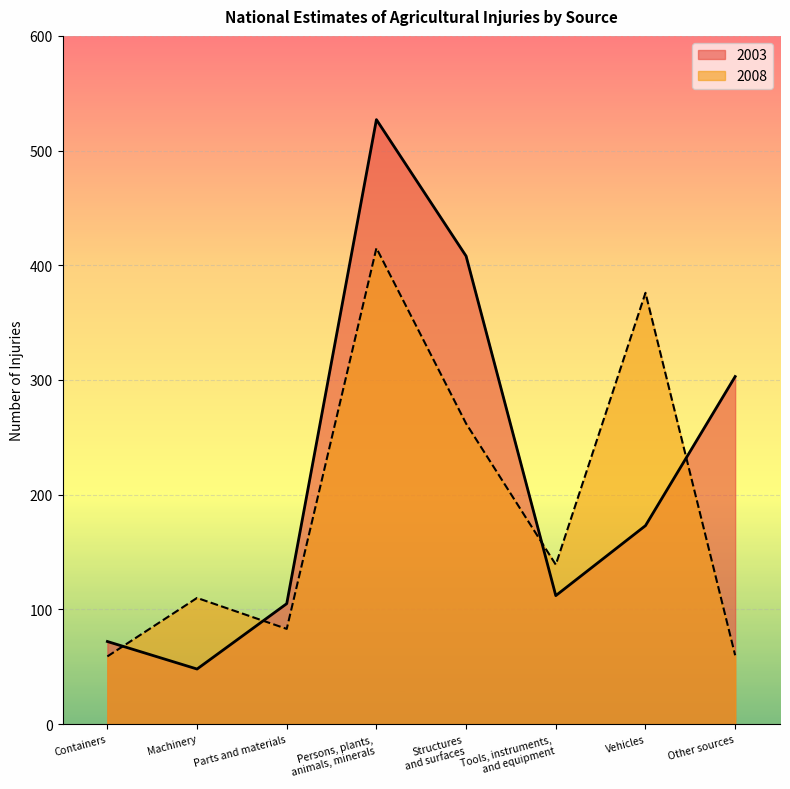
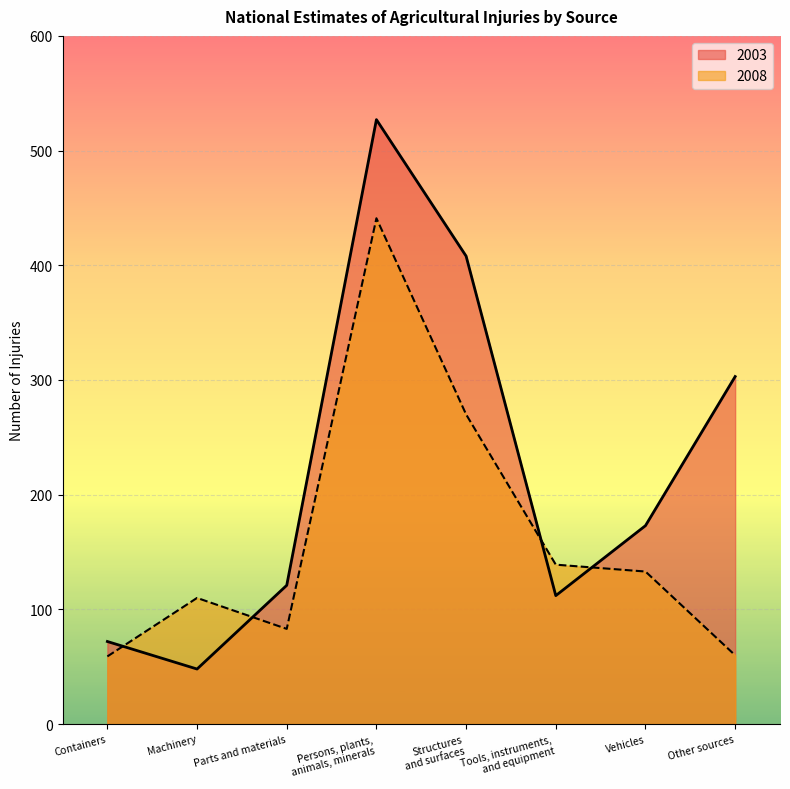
2003, Parts and materials: 105 -> 121
2008, Persons, plants, animals, minerals: 415 -> 441
2008, Structures and surfaces: 262 -> 270
2008, Vehicles: 376 -> 133
